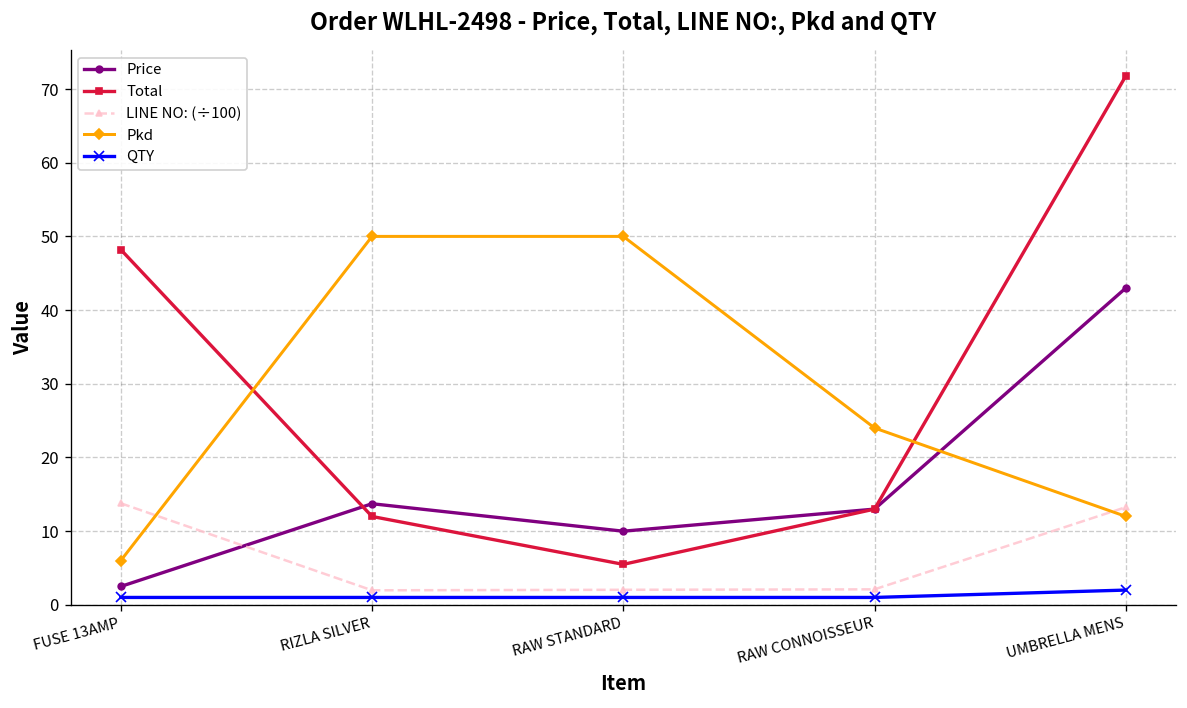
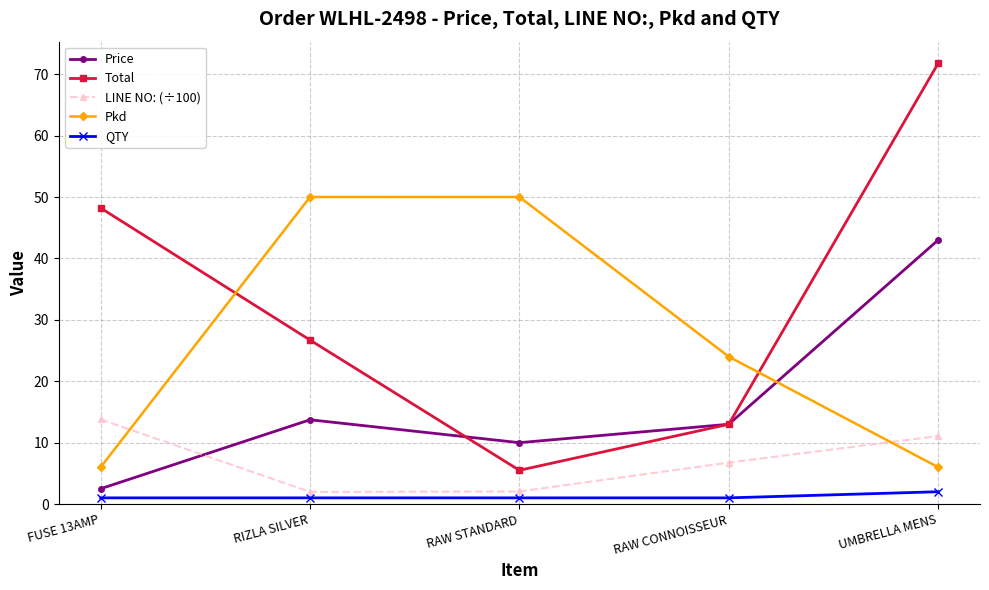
Total, RIZLA SILVER: 12 -> 27
LINE NO: (÷100), RAW CONNOISSEUR: 2 -> 7
LINE NO: (÷100), UMBRELLA MENS: 13 -> 11
Pkd, UMBRELLA MENS: 12 -> 6
